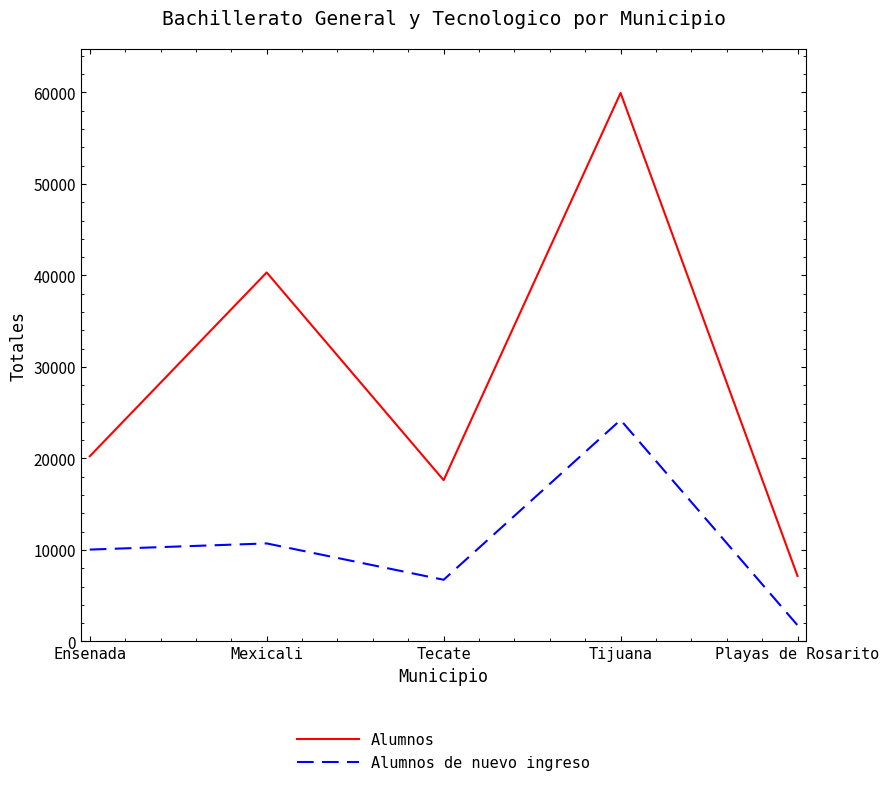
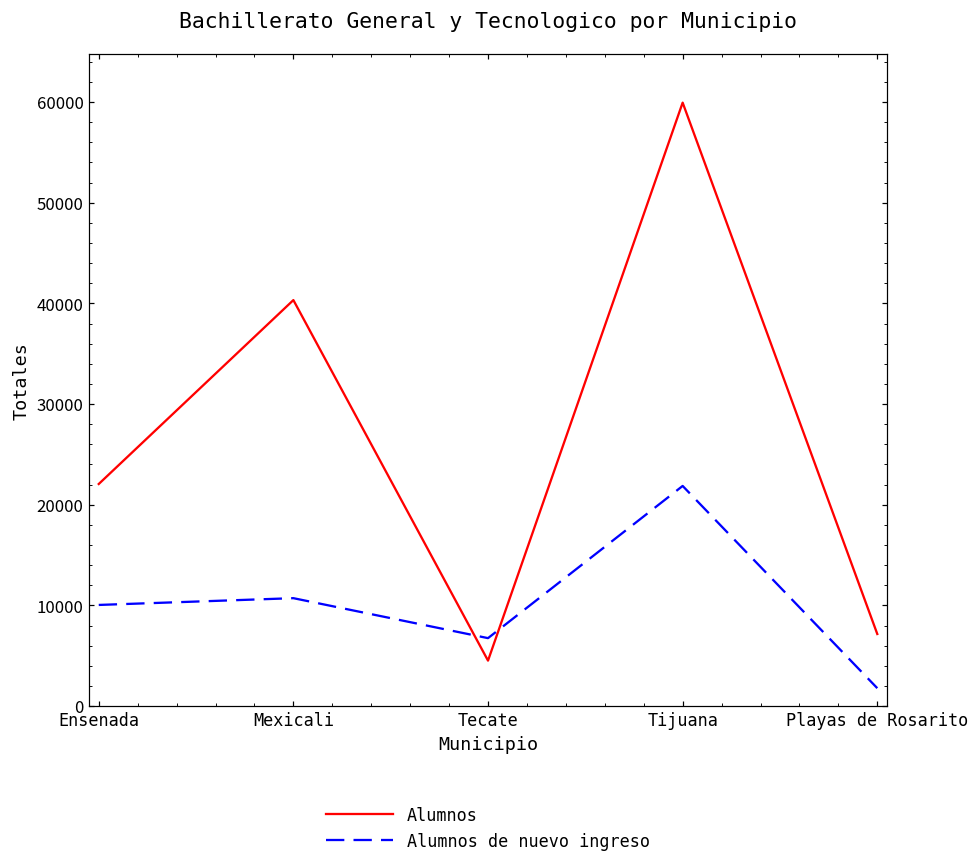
Alumnos, Ensenada: 20000 -> 22000
Alumnos, Tecate: 18000 -> 5000
Alumnos de nuevo ingreso, Tijuana: 24000 -> 22000
